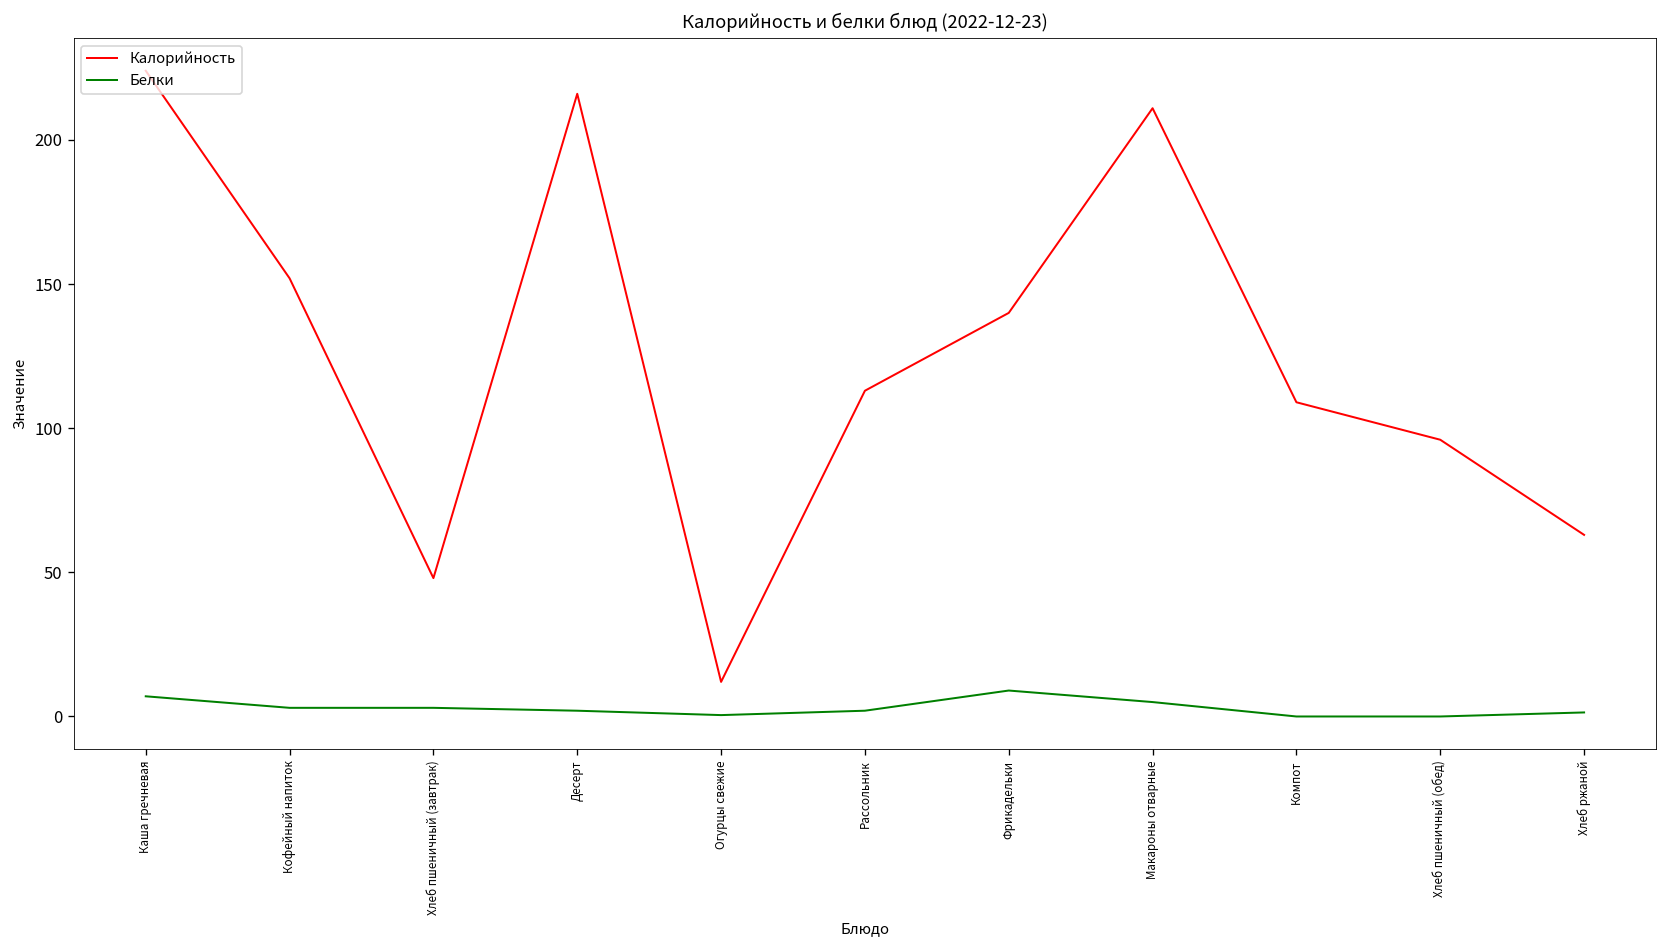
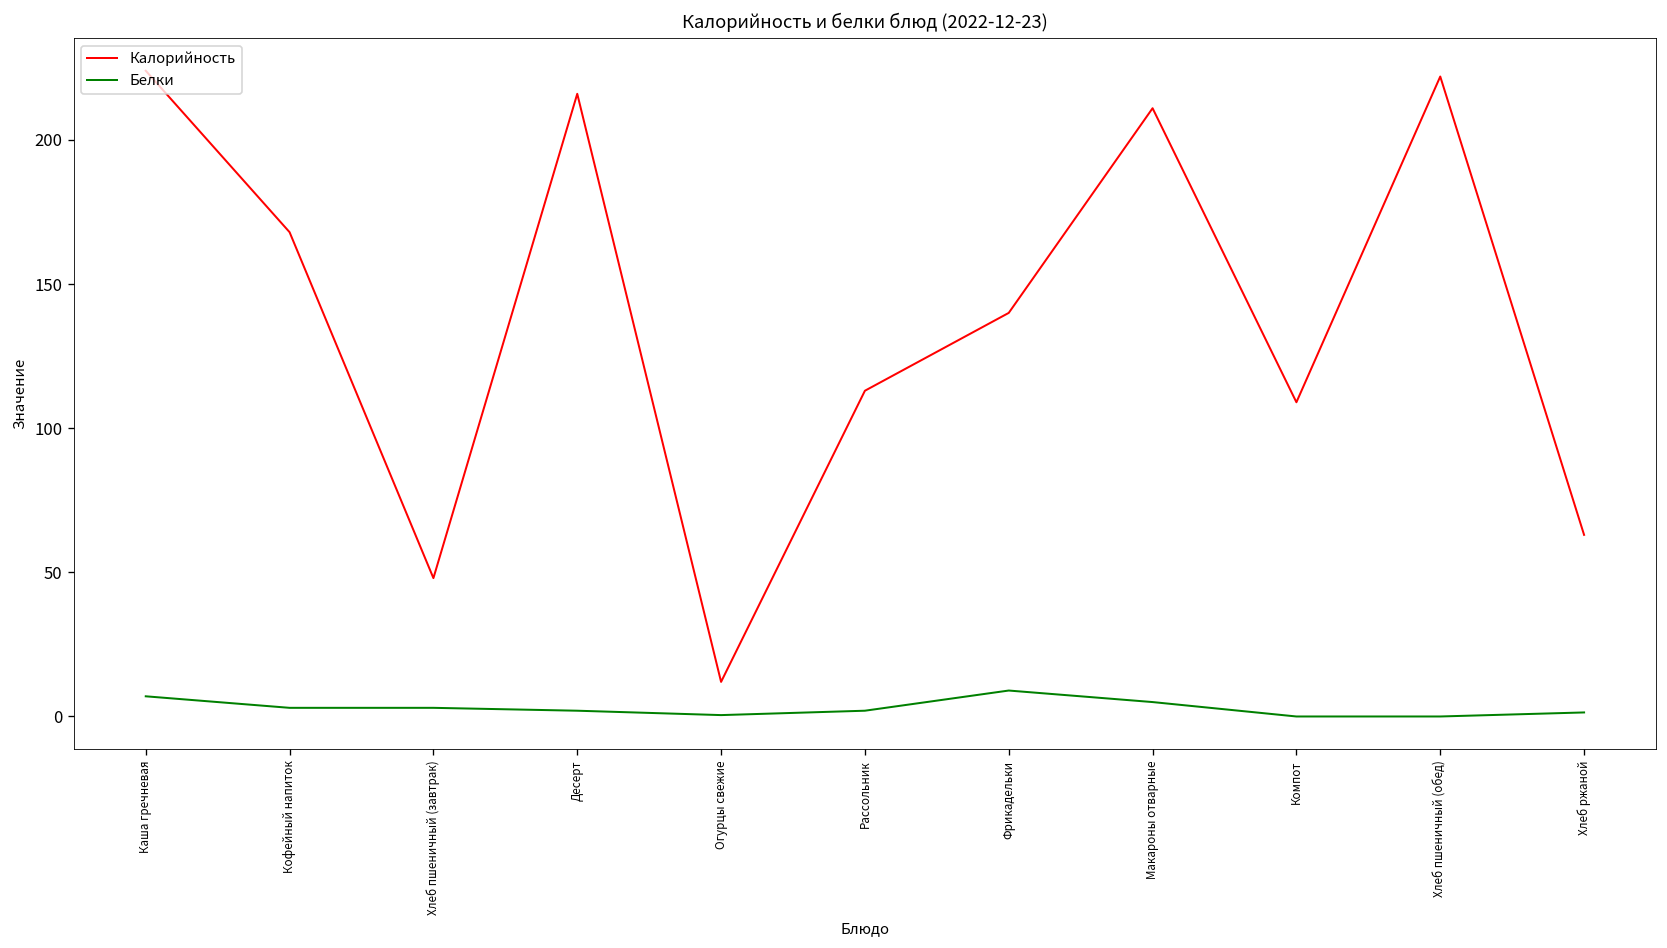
Калорийность, Кофейный напиток: 152 -> 168
Калорийность, Хлеб пшеничный (обед): 96 -> 222
